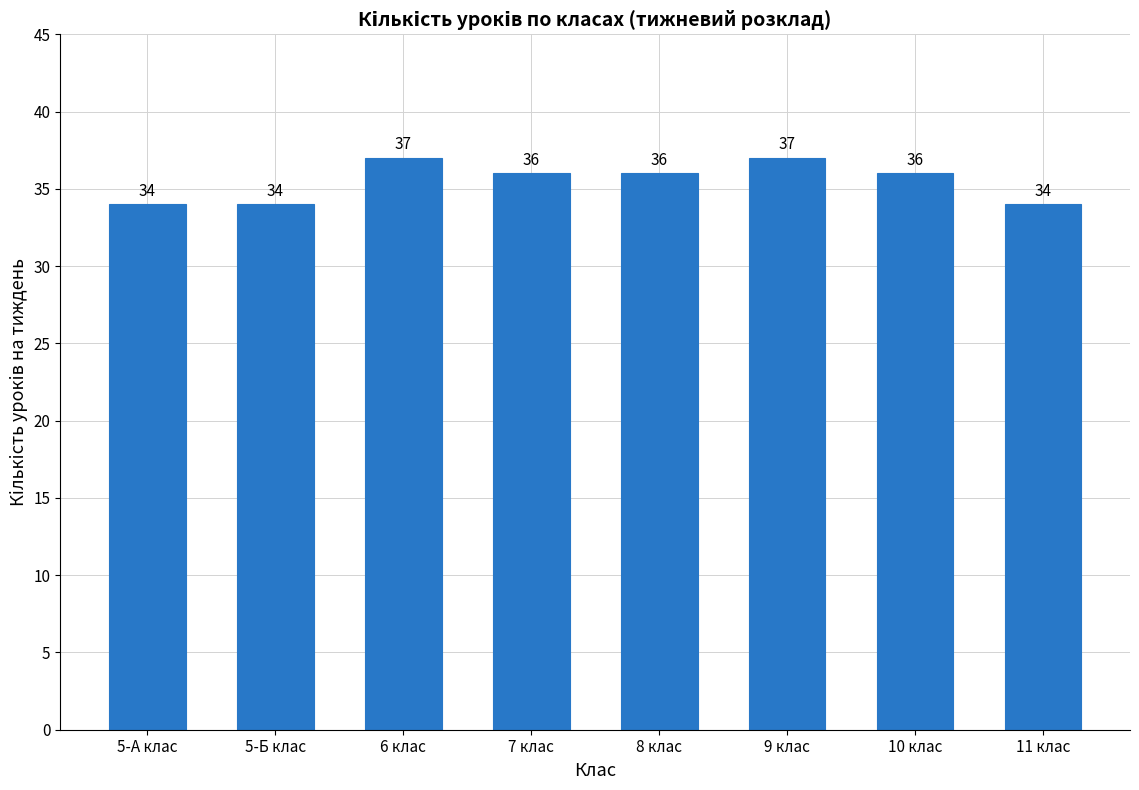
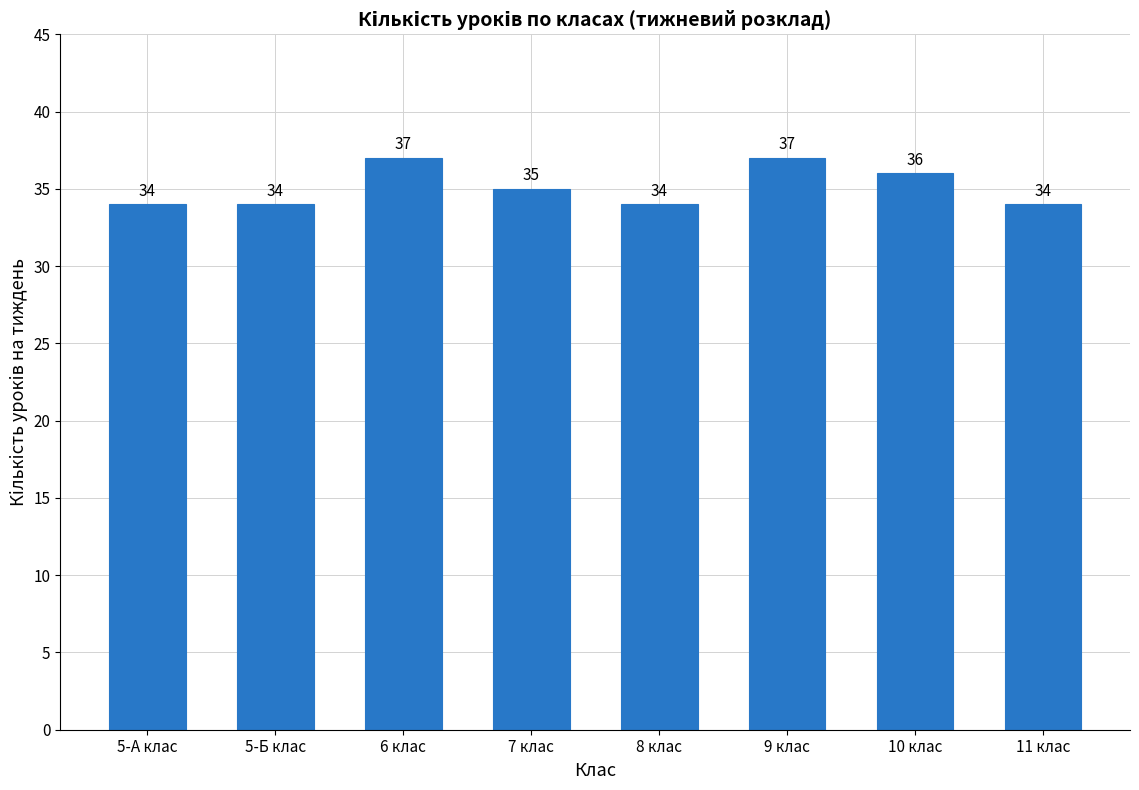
7 клас: 36 -> 35
8 клас: 36 -> 34
